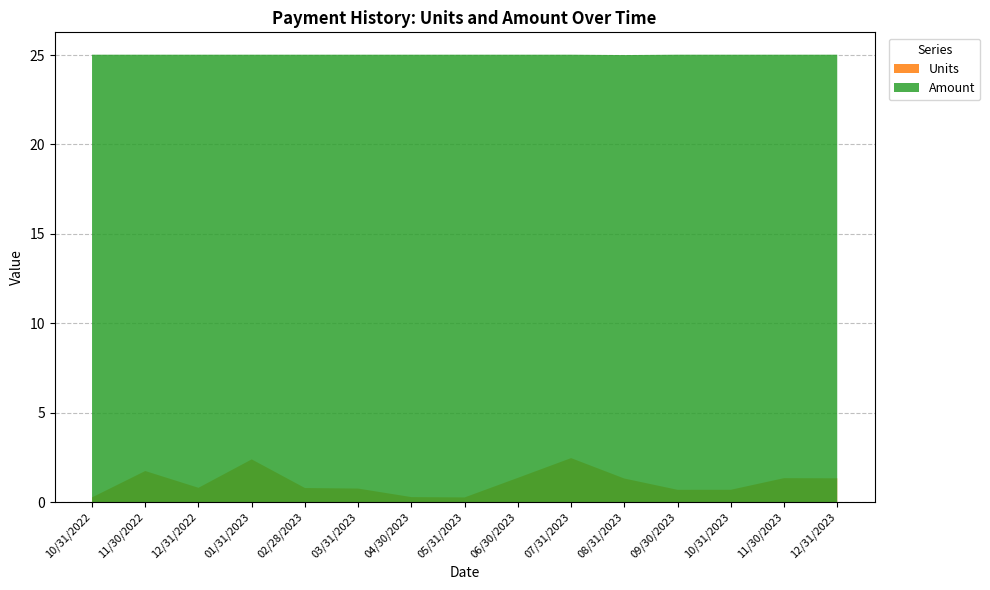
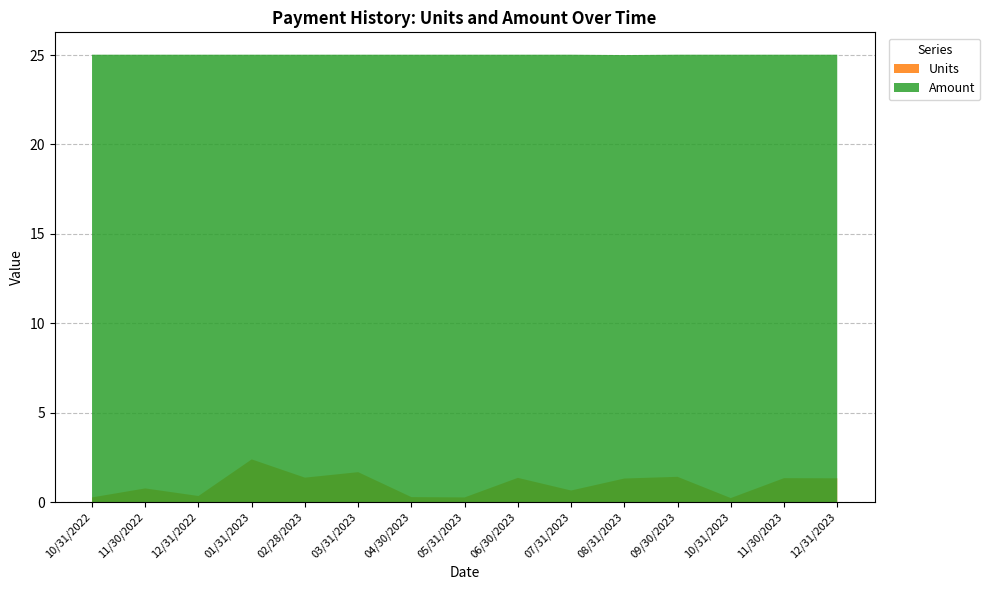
Units, 11/30/2022: 1.7 -> 0.8
Units, 12/31/2022: 0.8 -> 0.3
Units, 02/28/2023: 0.8 -> 1.4
Units, 03/31/2023: 0.8 -> 1.7
Units, 07/31/2023: 2.5 -> 0.6
Units, 09/30/2023: 0.7 -> 1.4
Units, 10/31/2023: 0.7 -> 0.2
